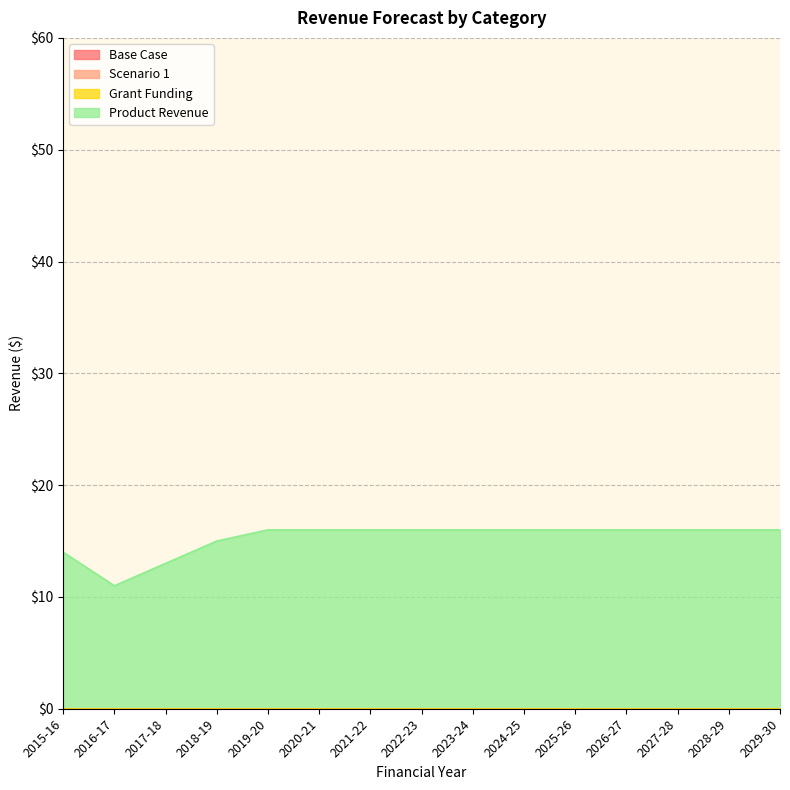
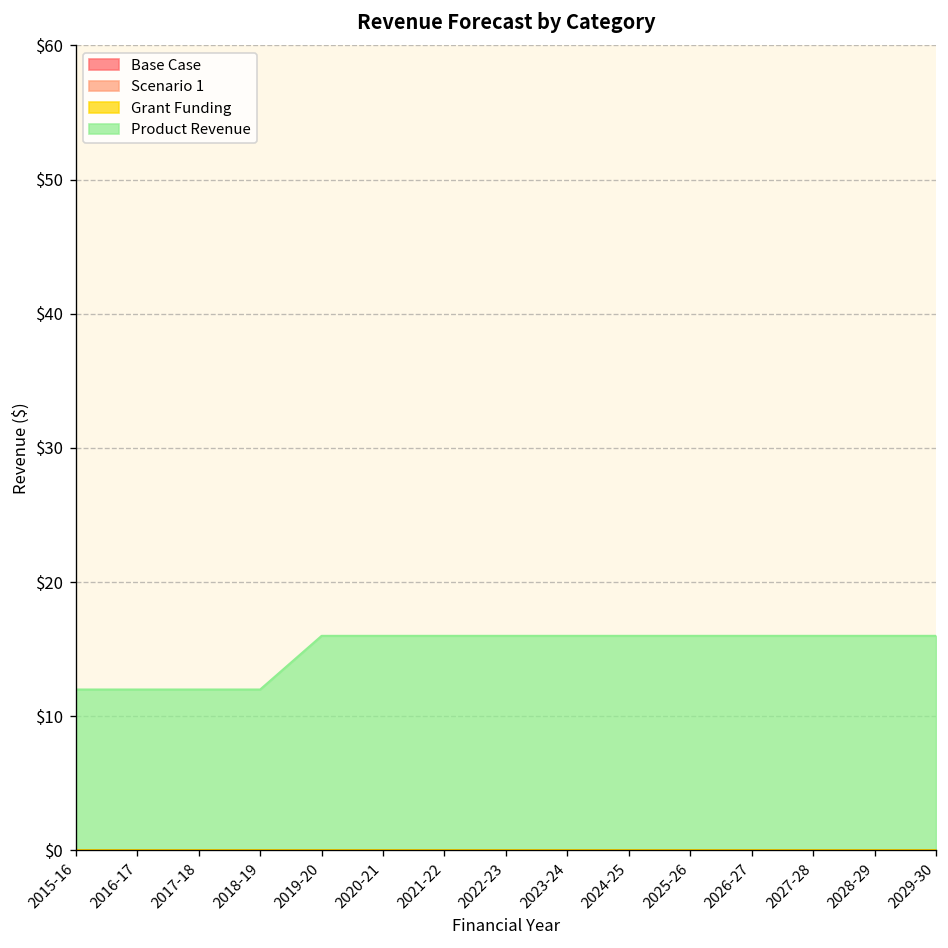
Product Revenue, 2015-16: $14 -> $12
Product Revenue, 2016-17: $11 -> $12
Product Revenue, 2017-18: $13 -> $12
Product Revenue, 2018-19: $15 -> $12
